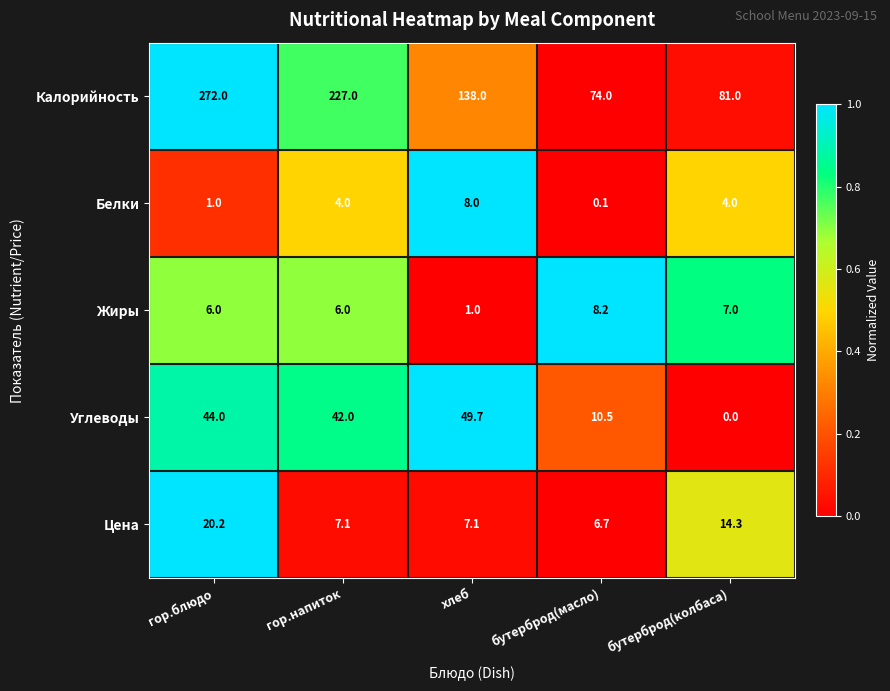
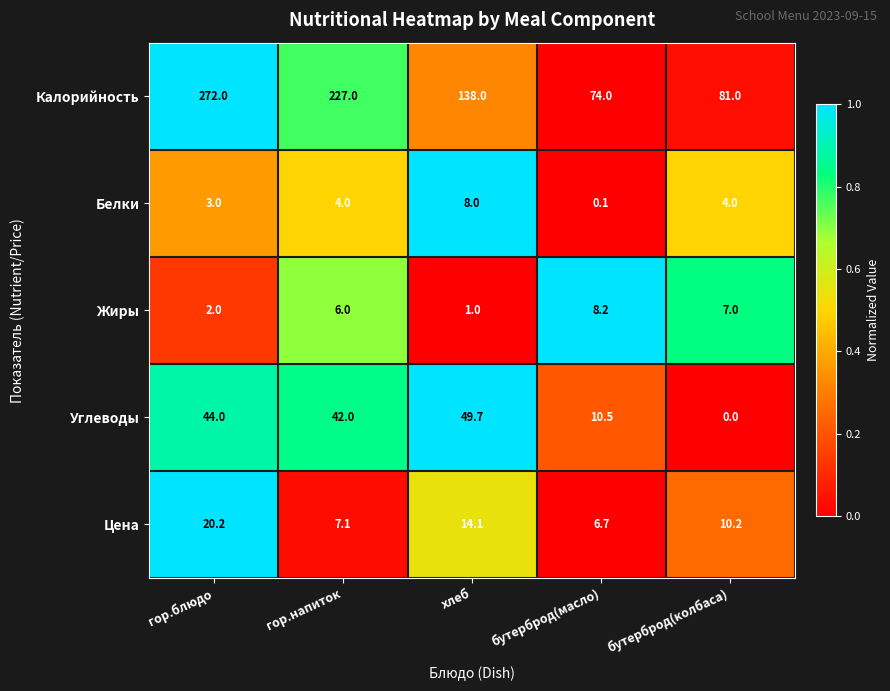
Белки, гор.блюдо: 1.0 -> 3.0
Жиры, гор.блюдо: 6.0 -> 2.0
Цена, хлеб: 7.1 -> 14.1
Цена, бутерброд(колбаса): 14.3 -> 10.2
